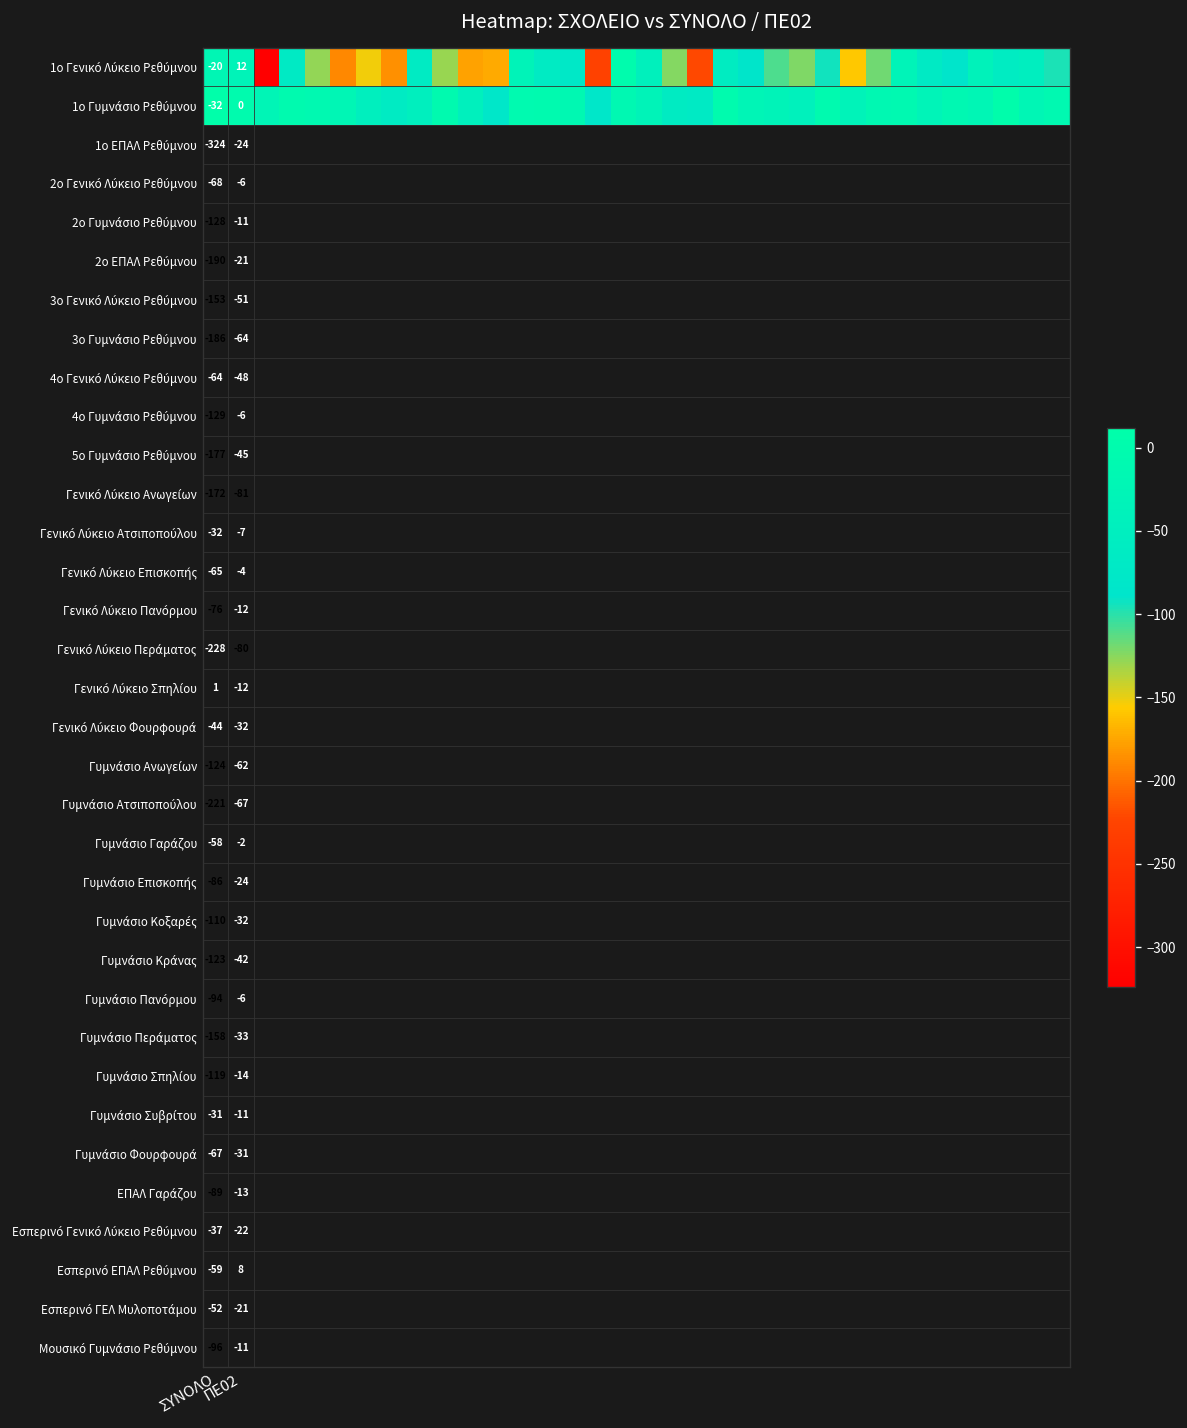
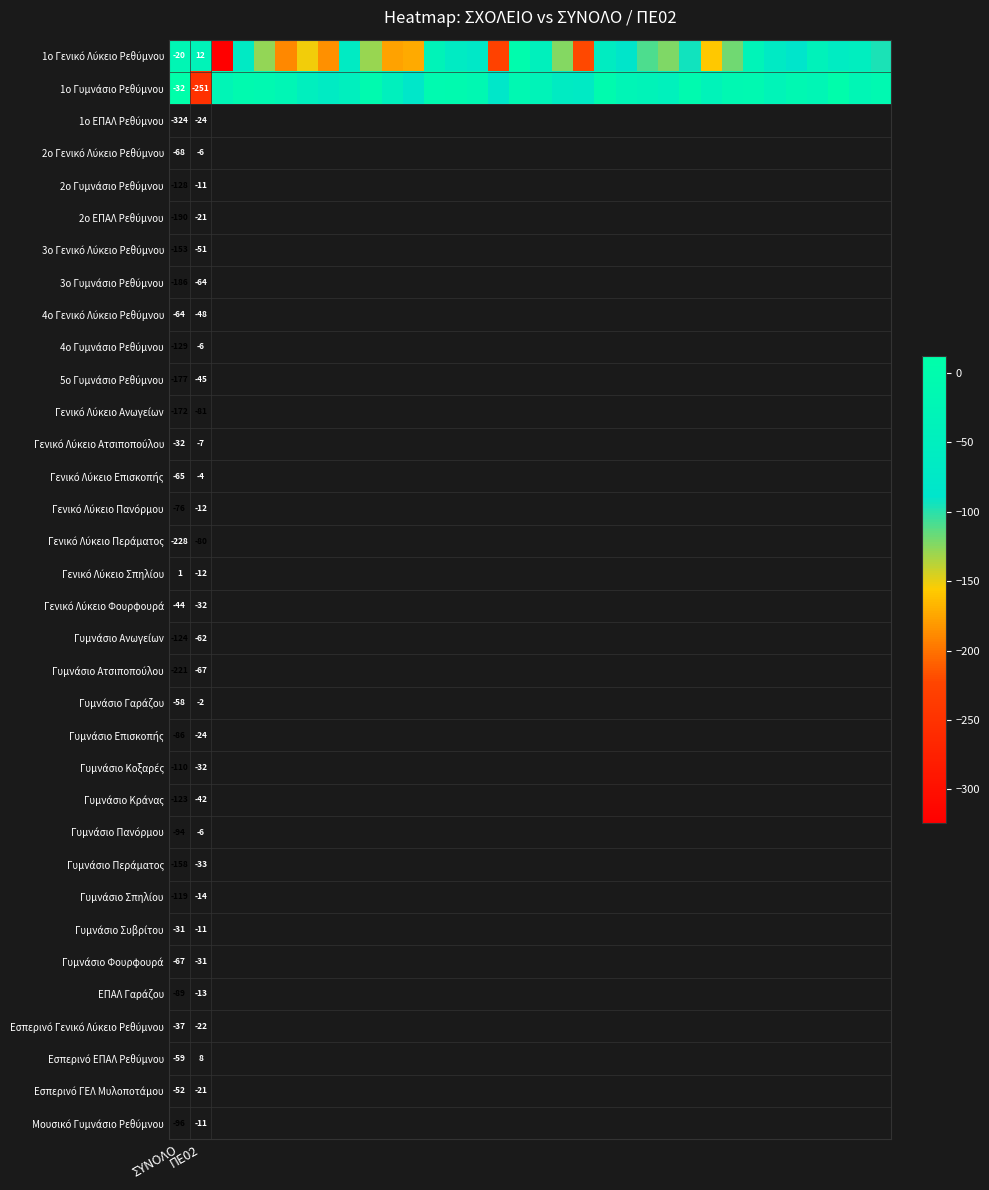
1ο Γυμνάσιο Ρεθύμνου, ΠΕ02: 0 -> -251
